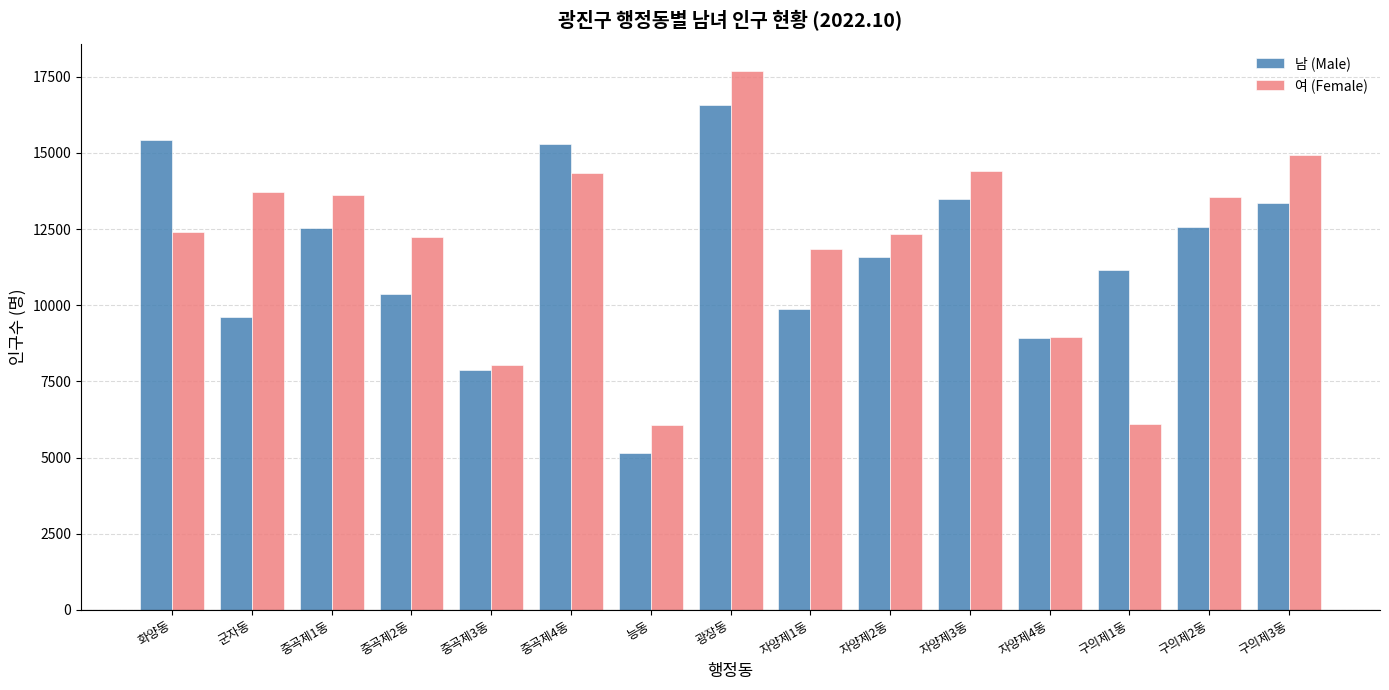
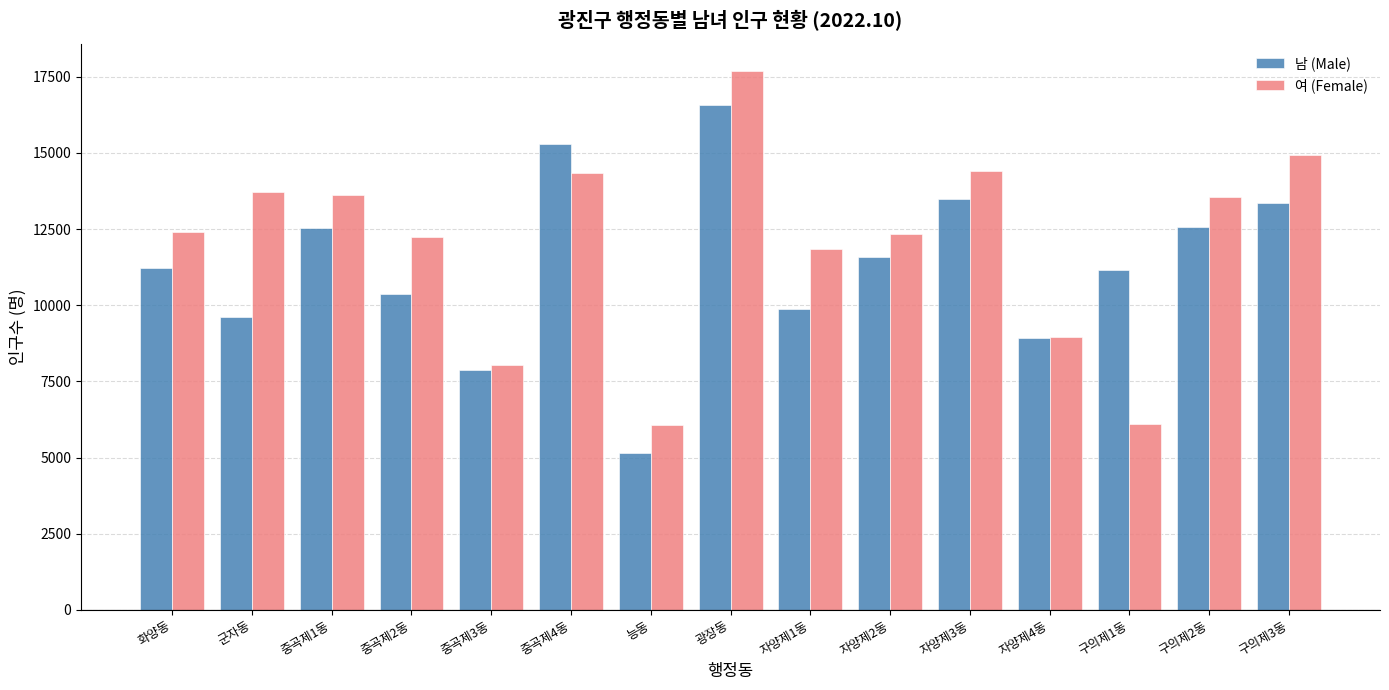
남 (Male), 화양동: 15400 -> 11200
